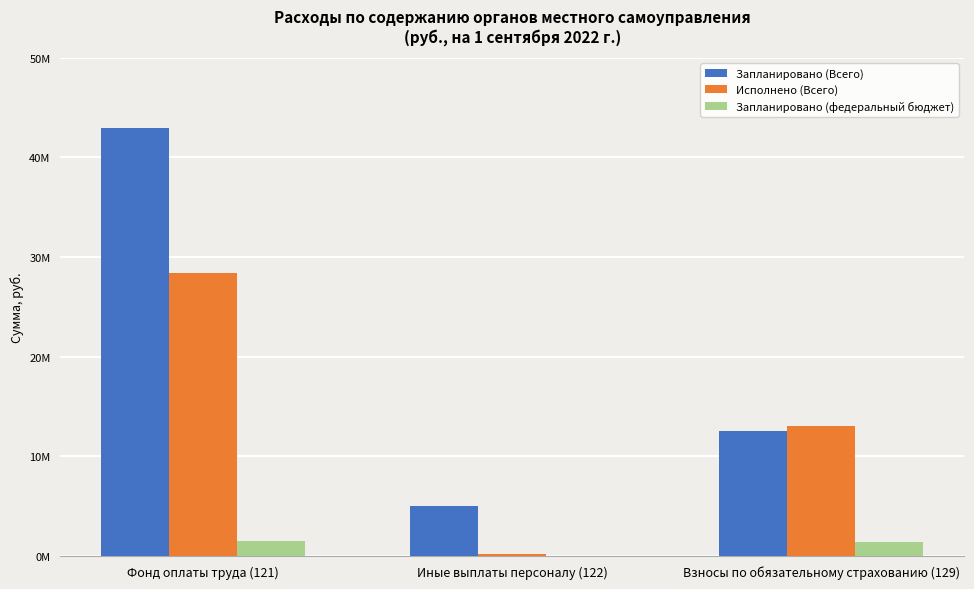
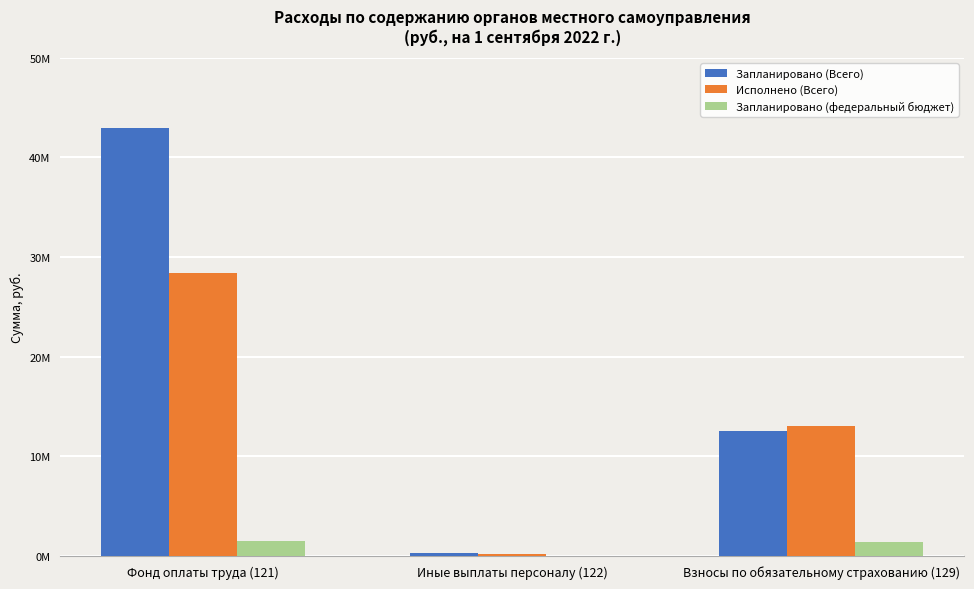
Запланировано (Всего), Иные выплаты персоналу (122): 5000000 -> 0
